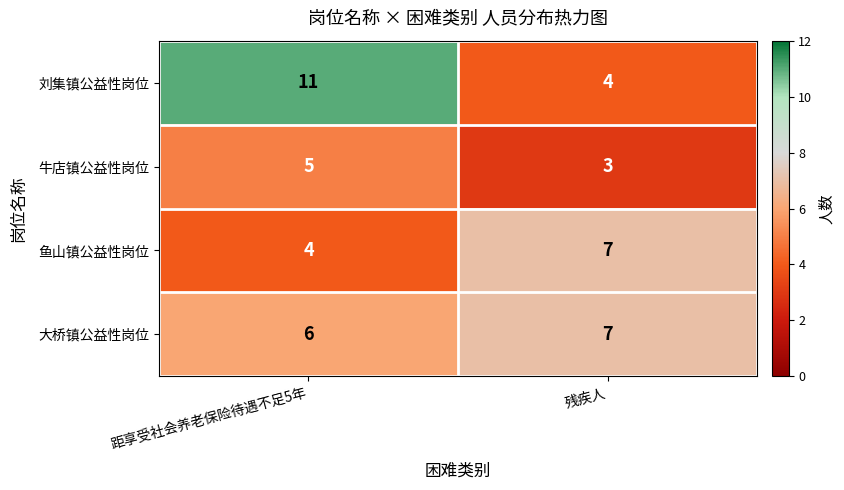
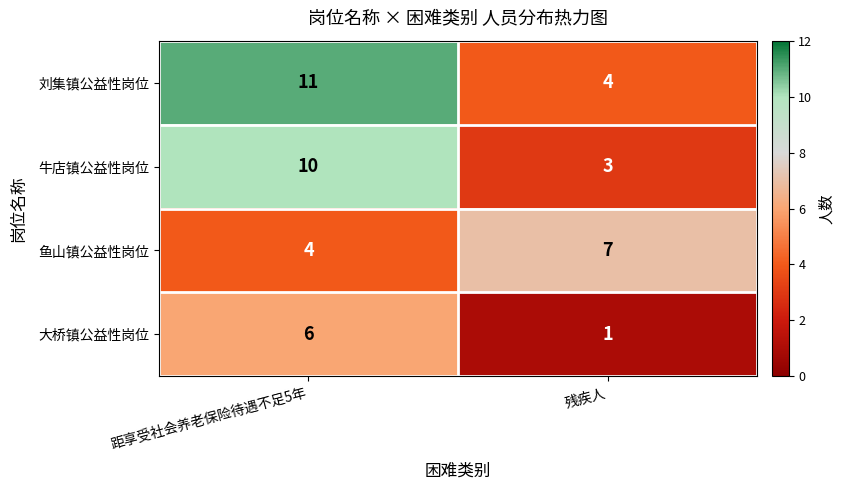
牛店镇公益性岗位, 距享受社会养老保险待遇不足5年: 5 -> 10
大桥镇公益性岗位, 残疾人: 7 -> 1
